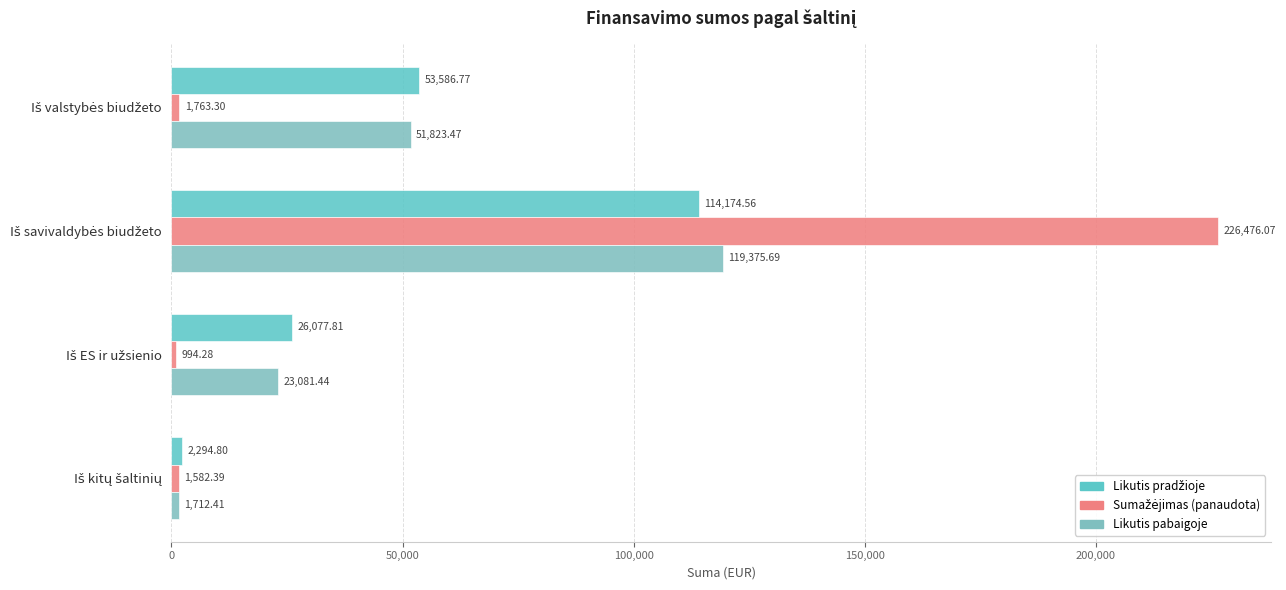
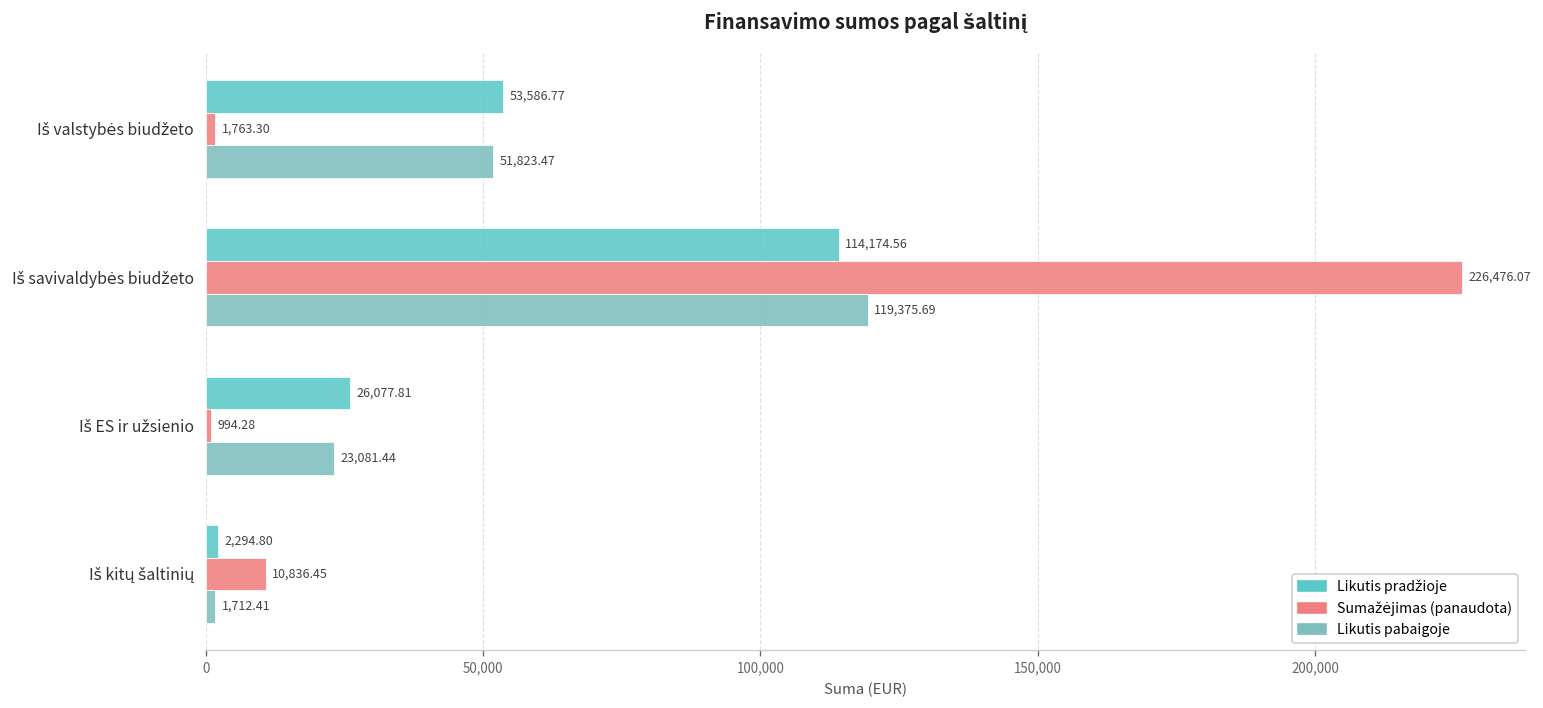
Sumažėjimas (panaudota), Iš kitų šaltinių: 1,582.39 -> 10,836.45
